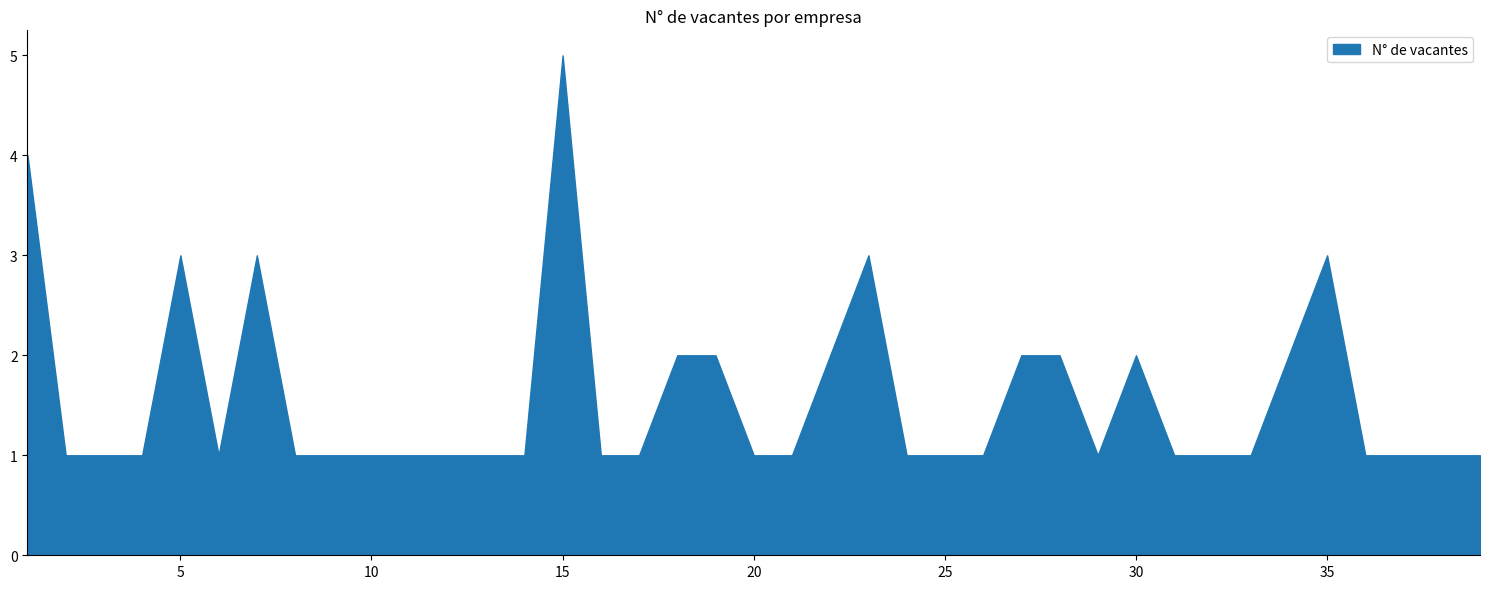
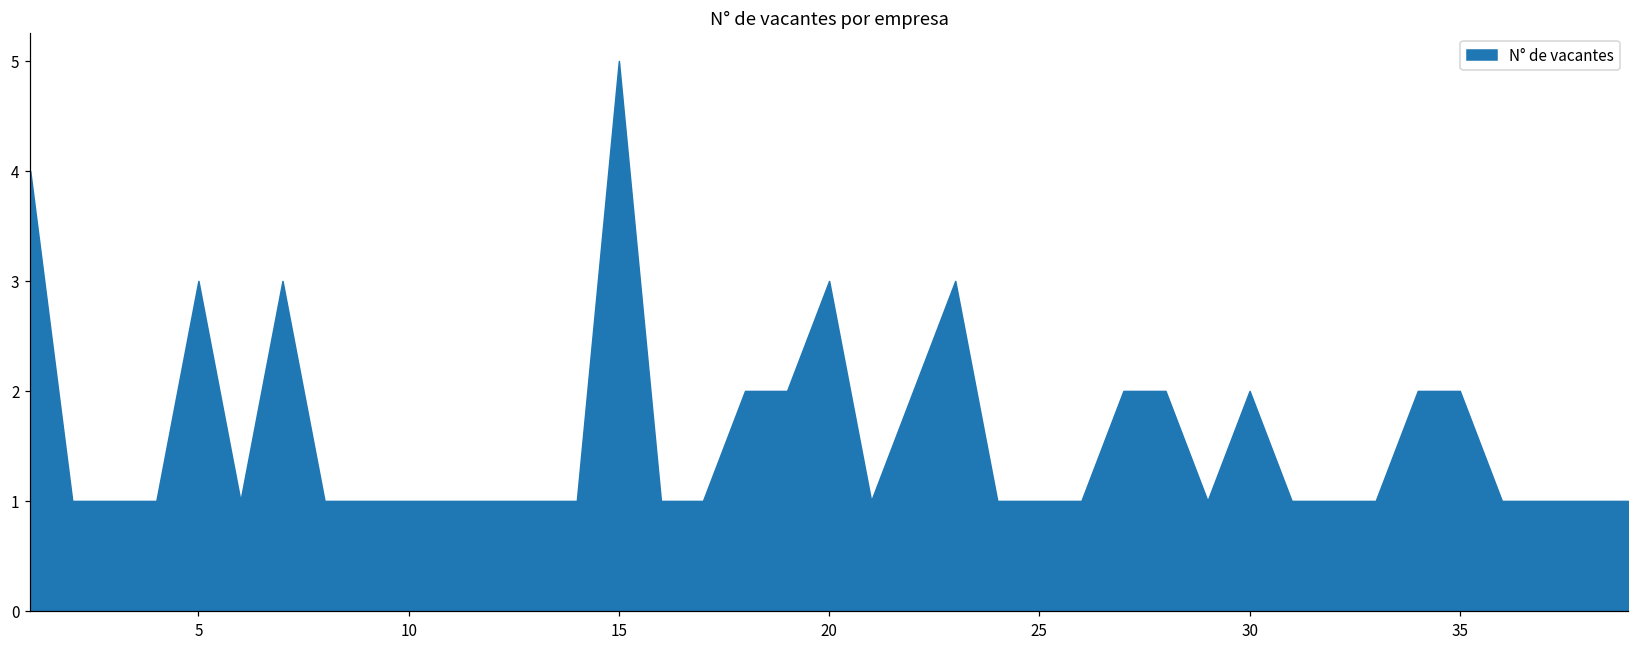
20: 1 -> 3
35: 3 -> 2
